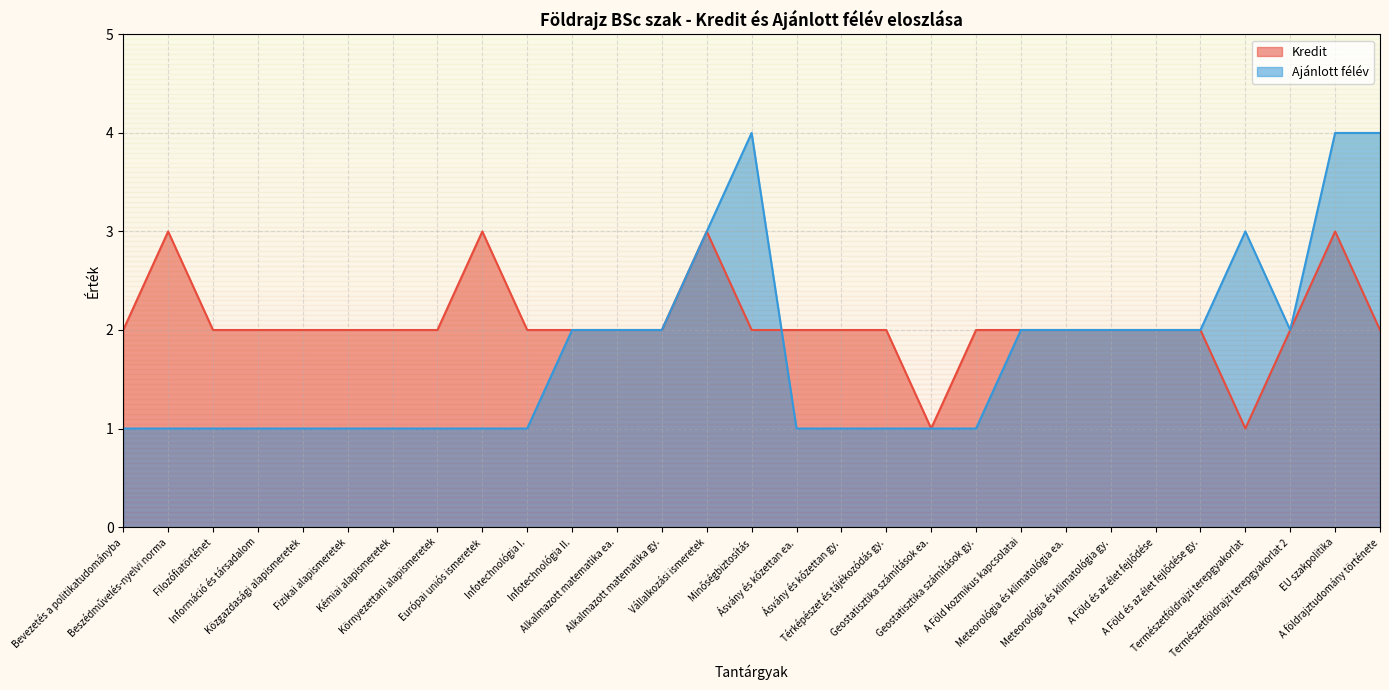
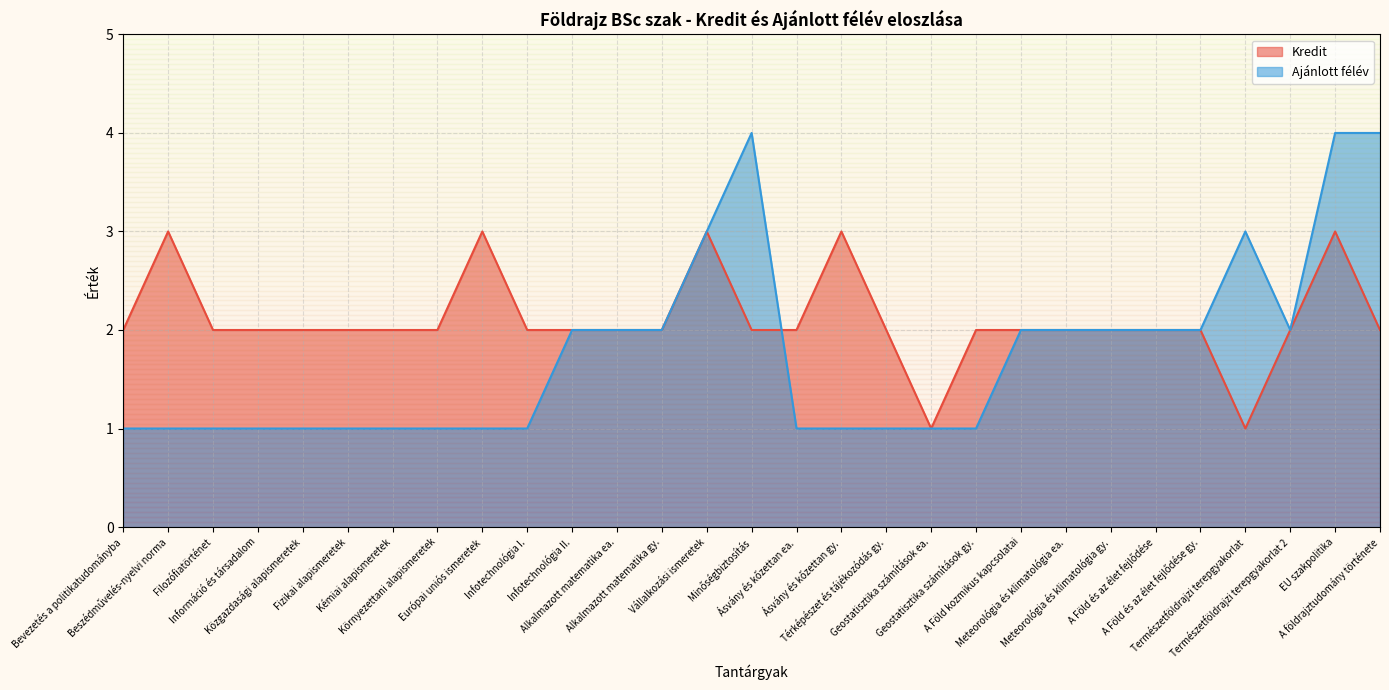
Kredit, Ásvány és kőzettan gy.: 2 -> 3
